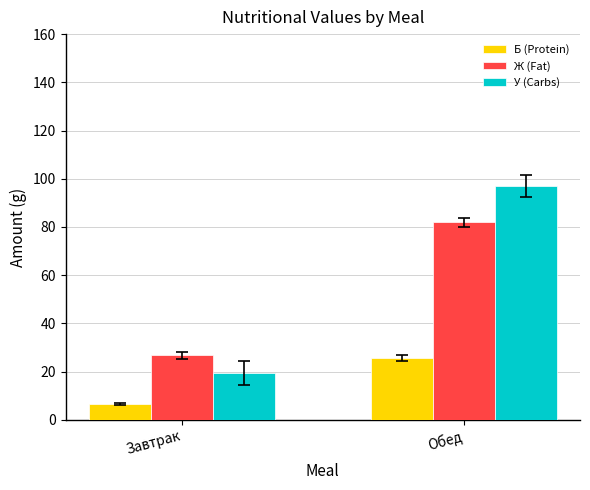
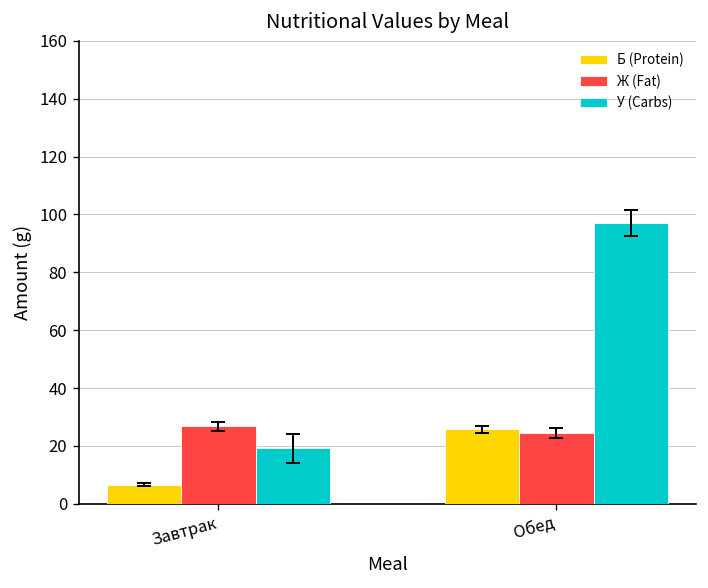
Ж (Fat), Обед: 82 -> 24
